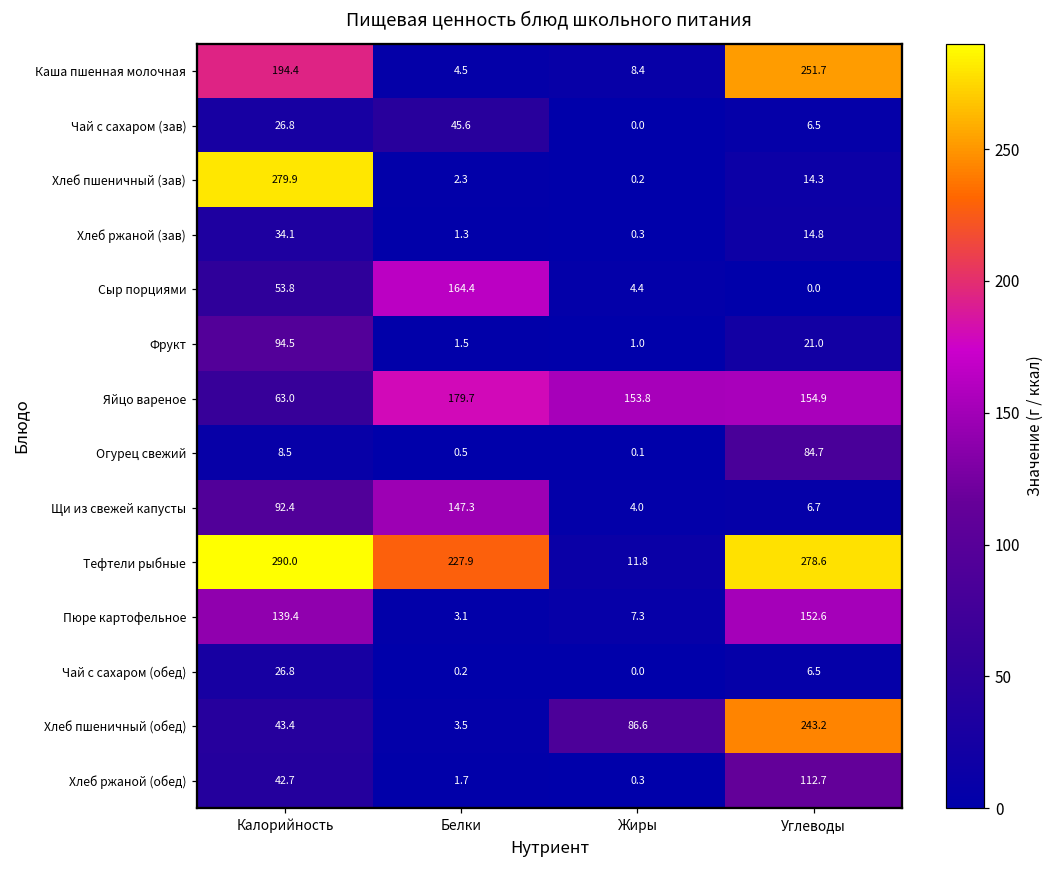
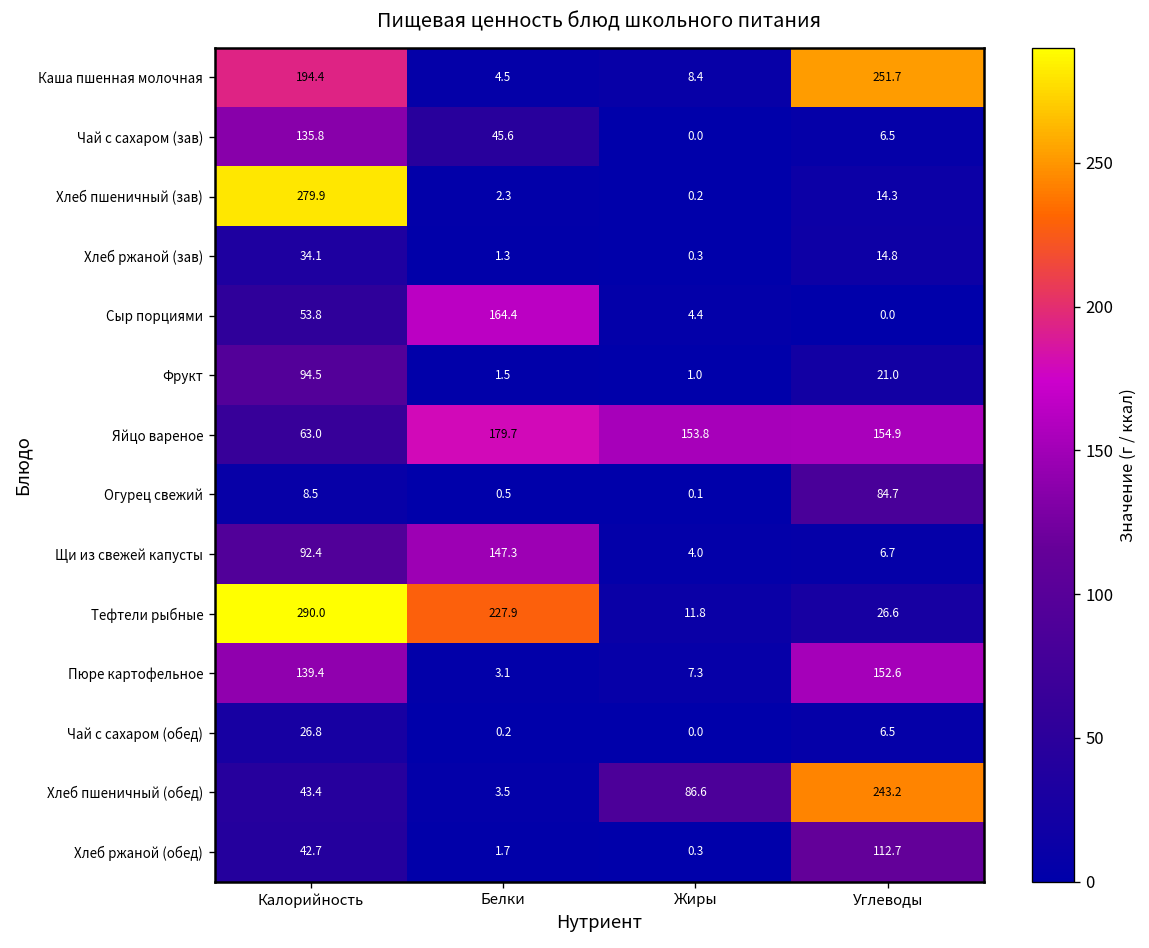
Чай с сахаром (зав), Калорийность: 26.8 -> 135.8
Тефтели рыбные, Углеводы: 278.6 -> 26.6
